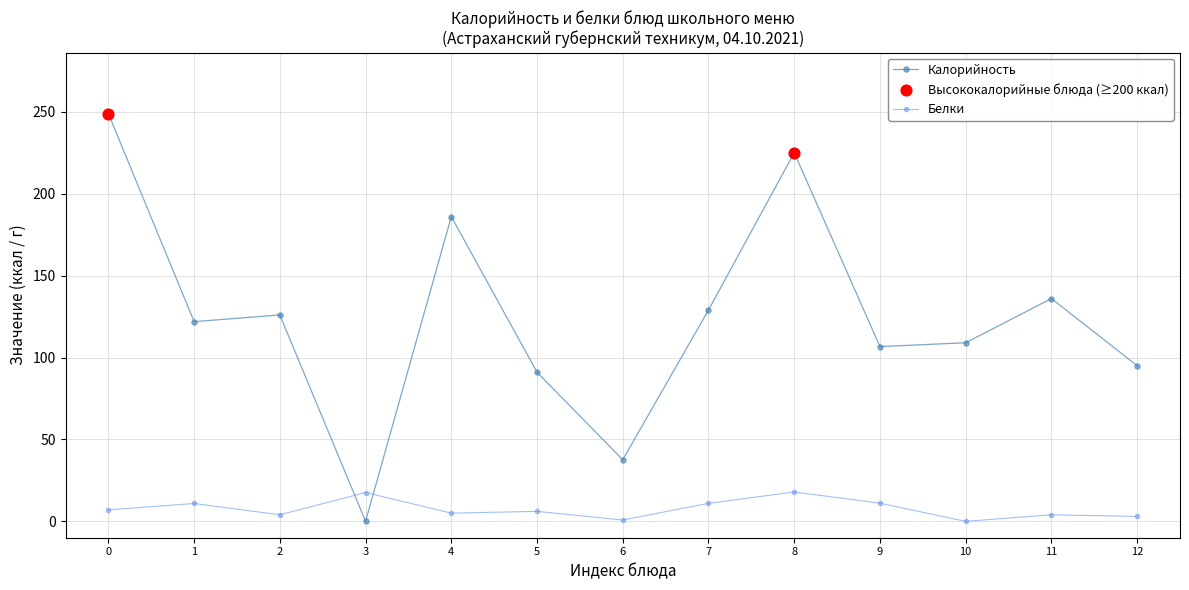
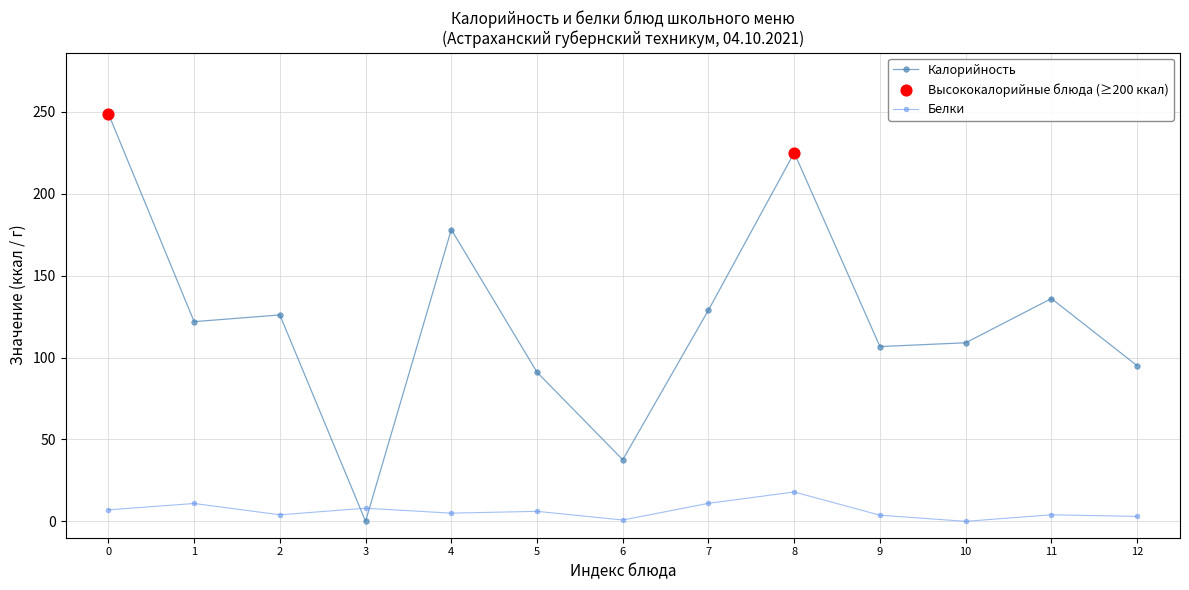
Белки, 3: 18 -> 8
Калорийность, 4: 186 -> 178
Белки, 9: 11 -> 4
